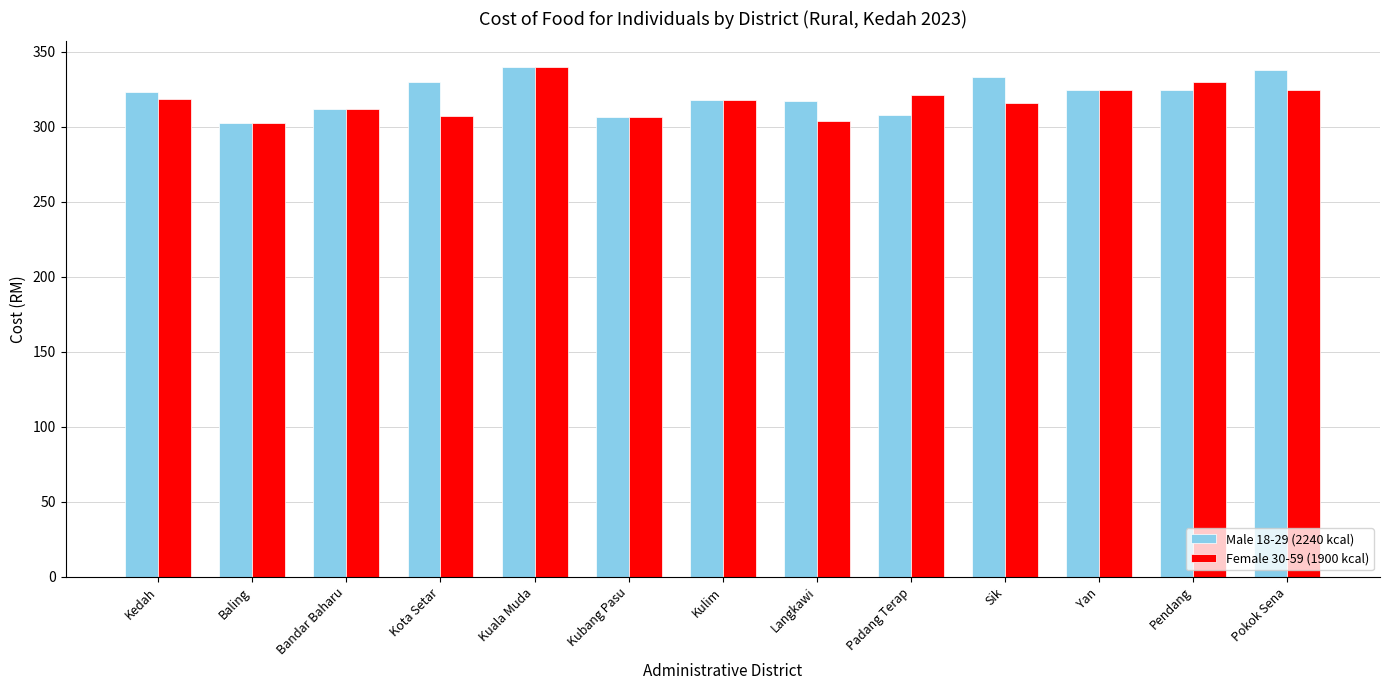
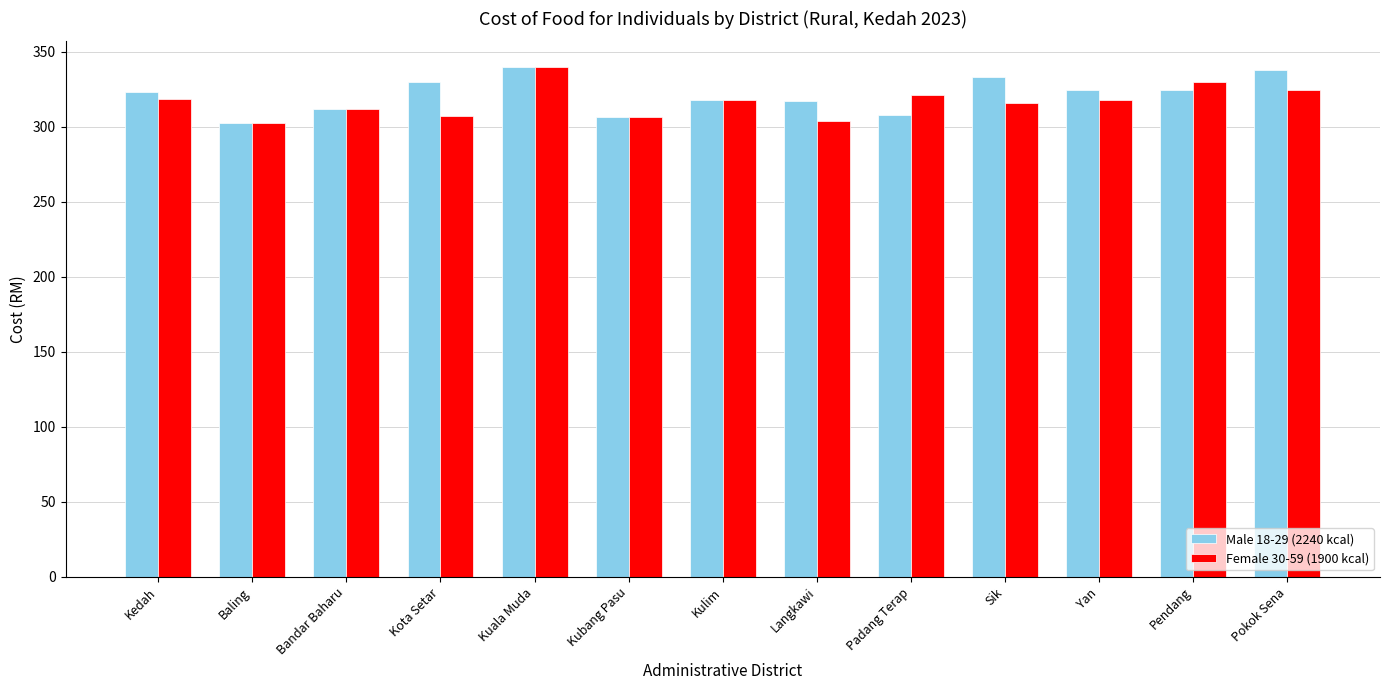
Female 30-59 (1900 kcal), Yan: 325 -> 318
